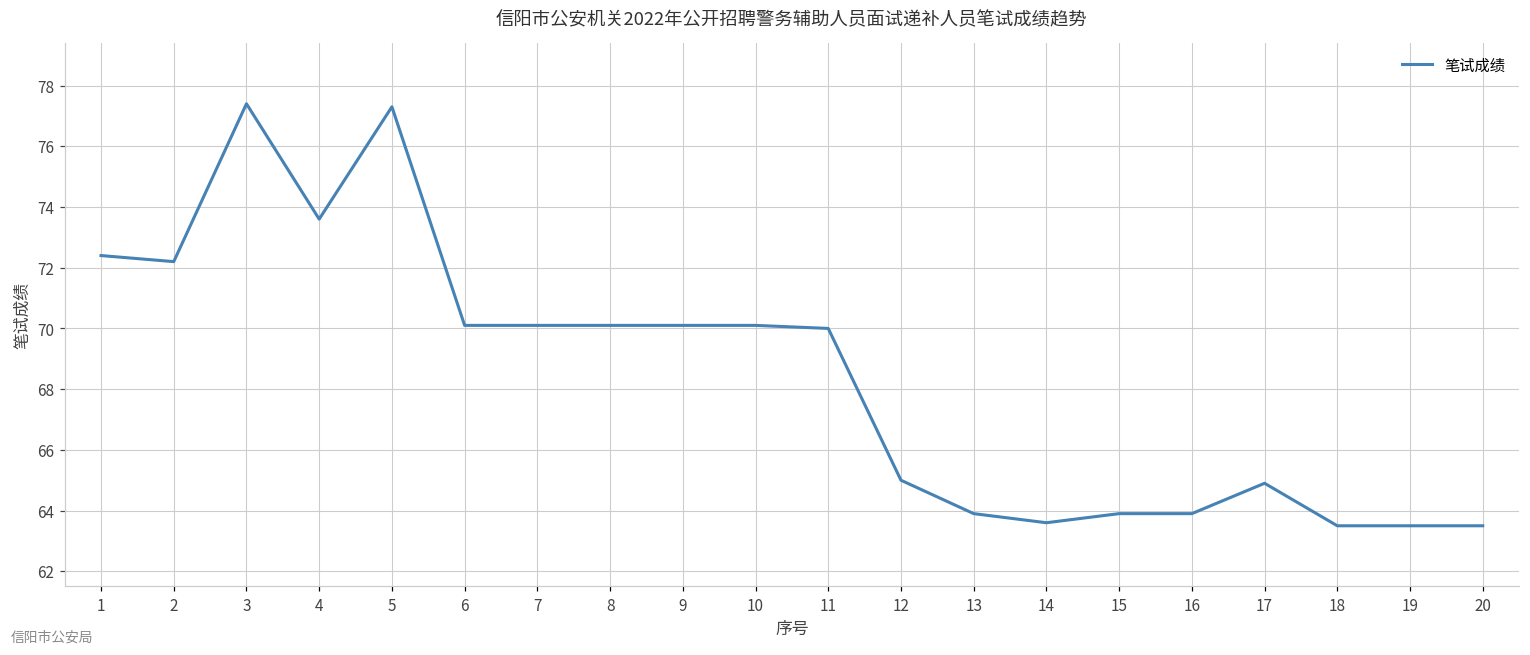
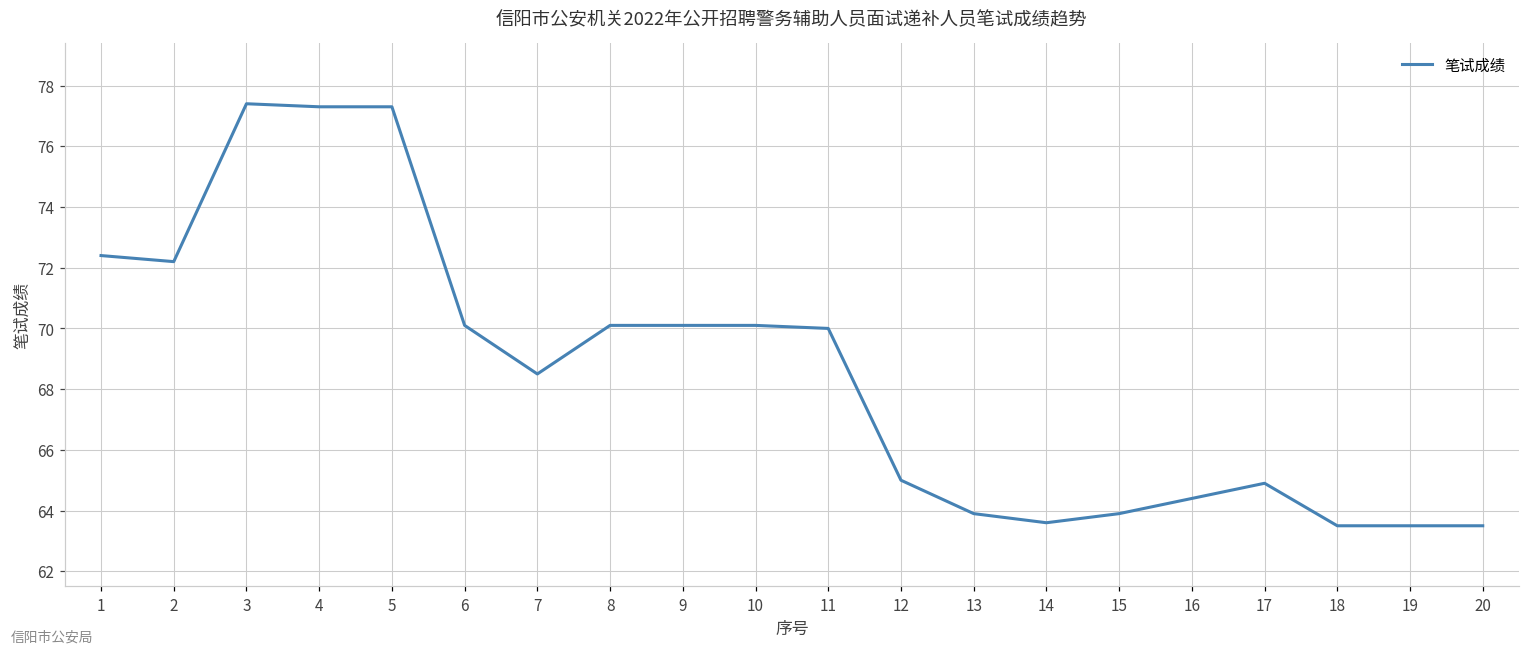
4: 73.6 -> 77.3
7: 70.1 -> 68.5
16: 63.9 -> 64.4
